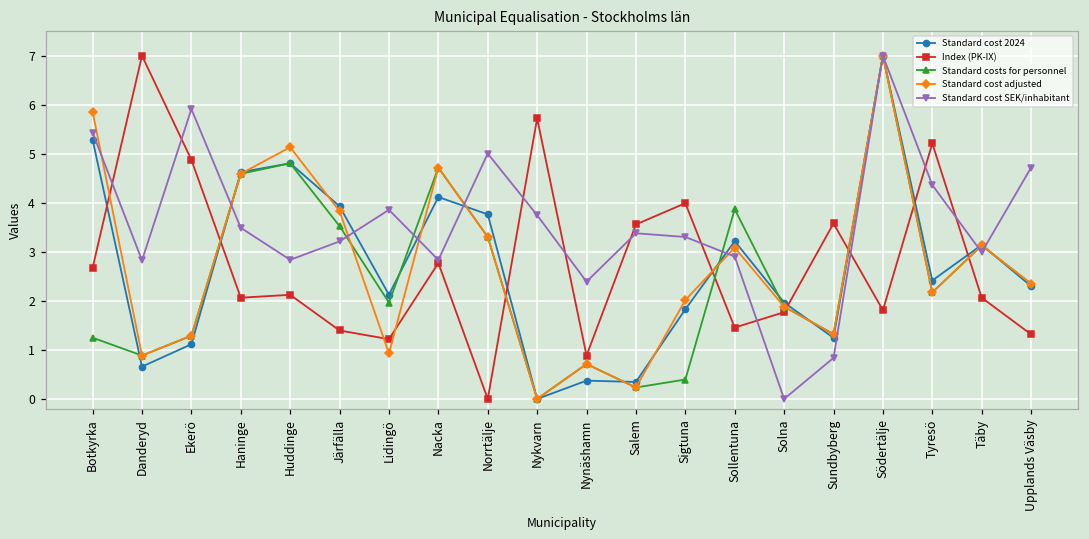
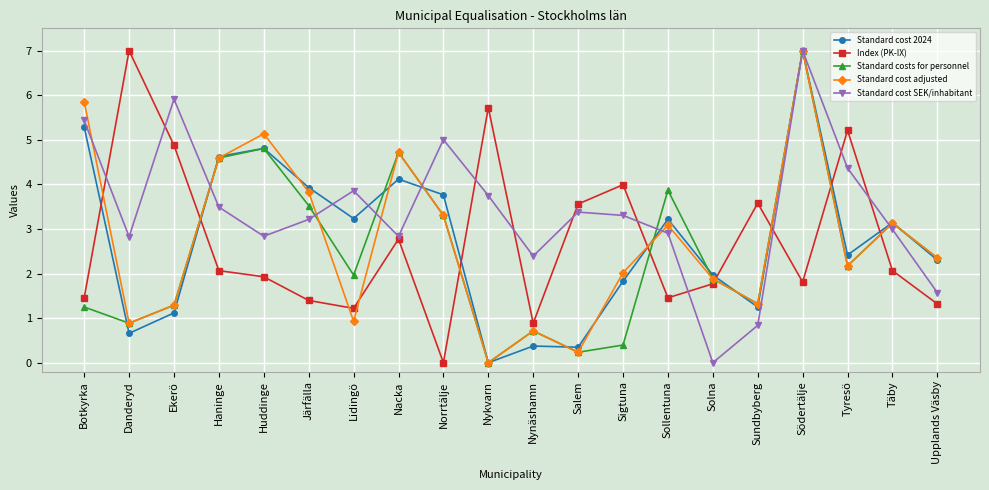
Index (PK-IX), Botkyrka: 2.7 -> 1.5
Index (PK-IX), Huddinge: 2.1 -> 1.9
Standard cost 2024, Lidingö: 2.1 -> 3.2
Standard cost SEK/inhabitant, Upplands Väsby: 4.7 -> 1.6
